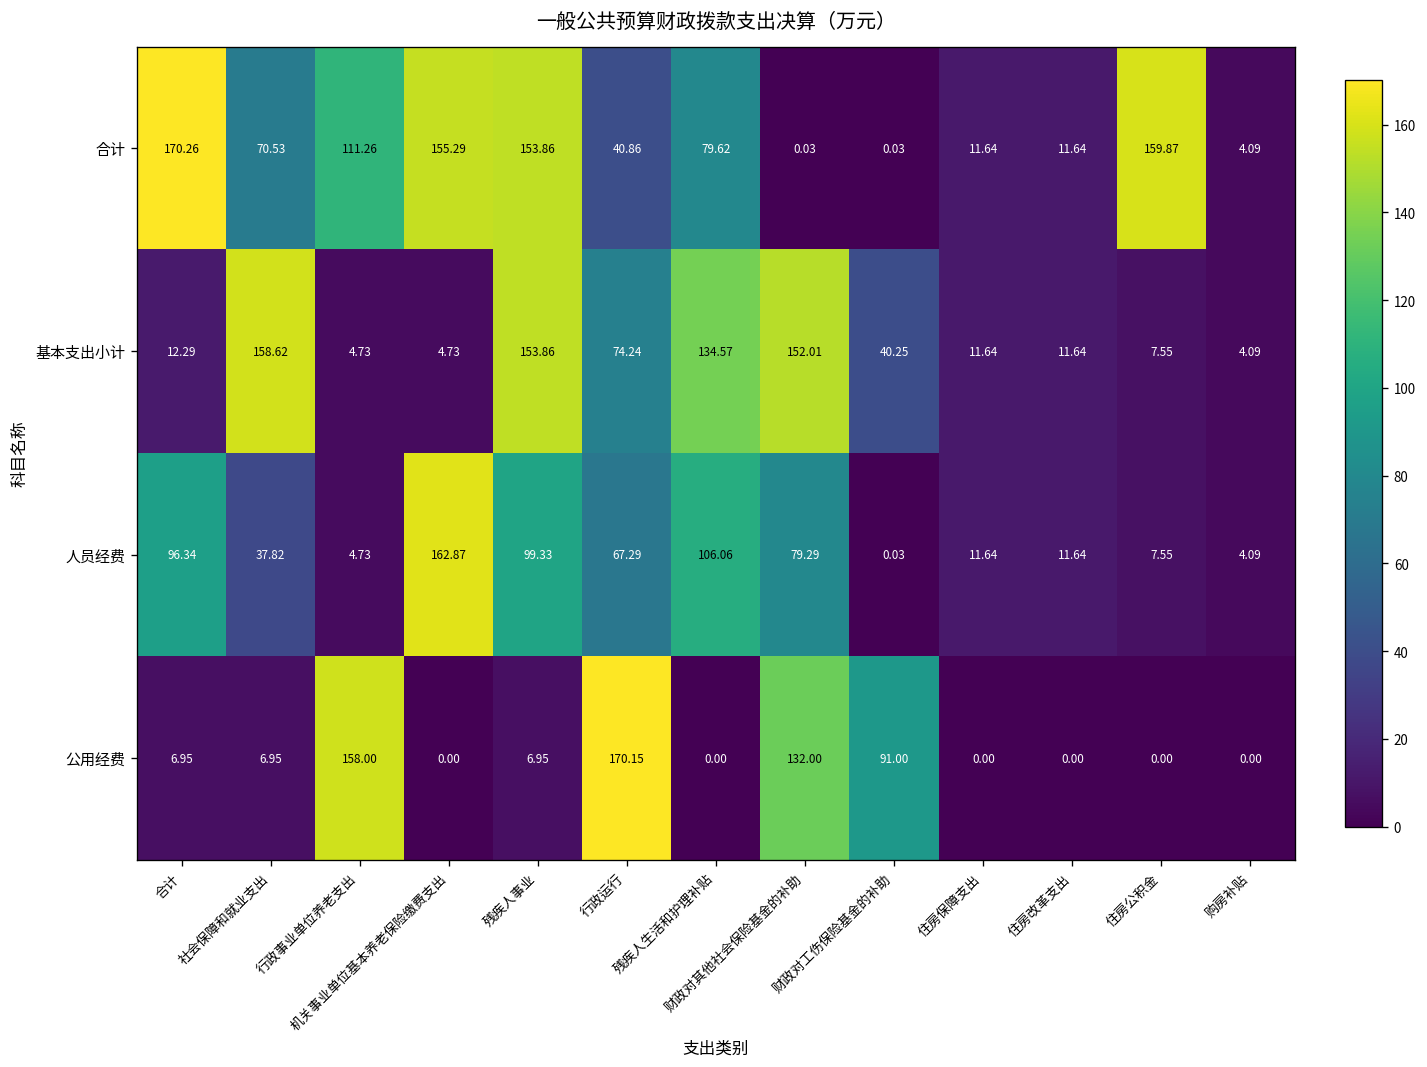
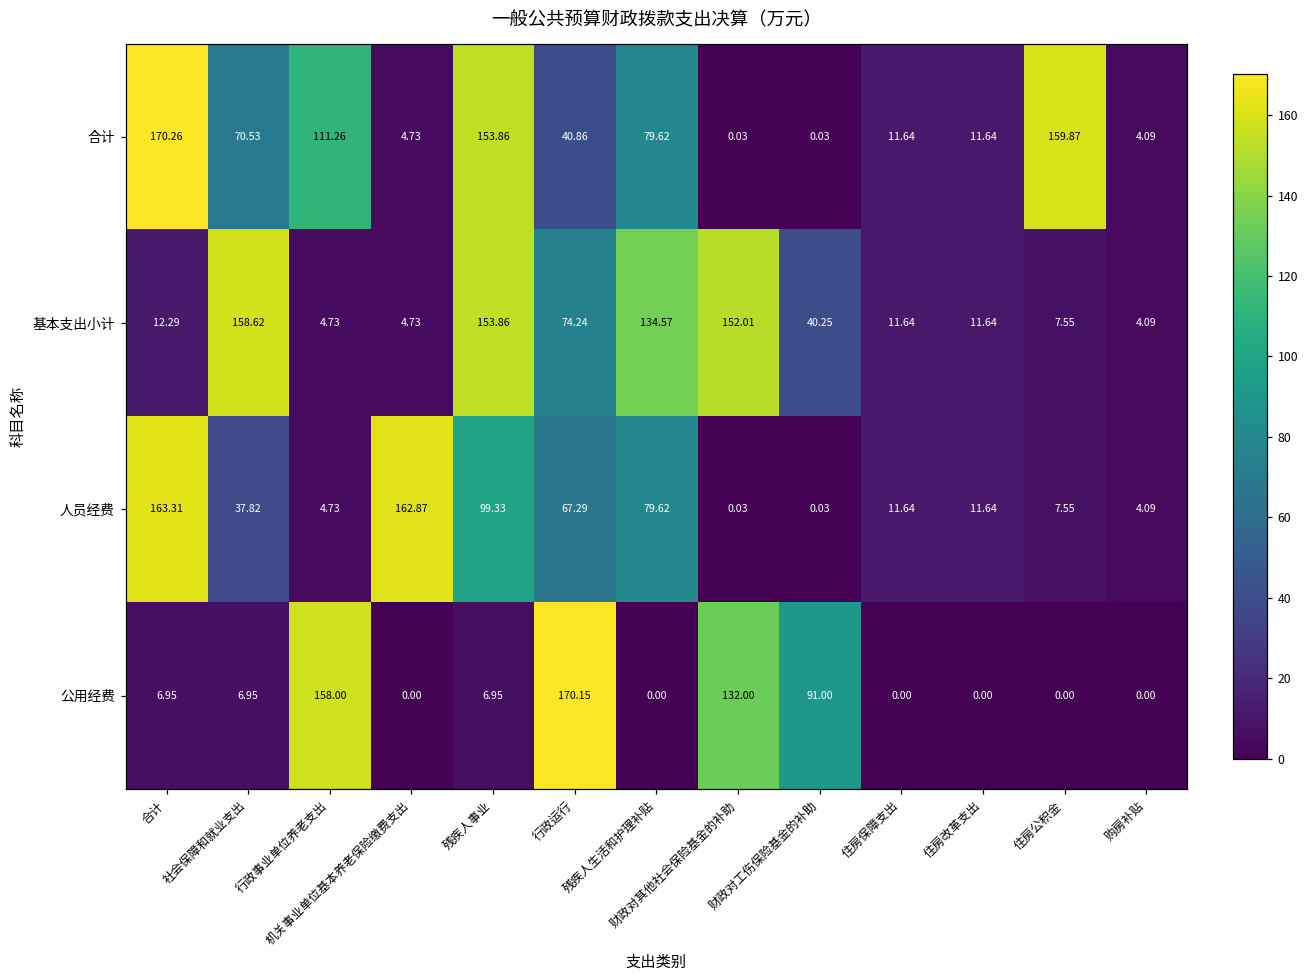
合计, 机关事业单位基本养老保险缴费支出: 155.29 -> 4.73
人员经费, 合计: 96.34 -> 163.31
人员经费, 残疾人生活和护理补贴: 106.06 -> 79.62
人员经费, 财政对其他社会保险基金的补助: 79.29 -> 0.03
